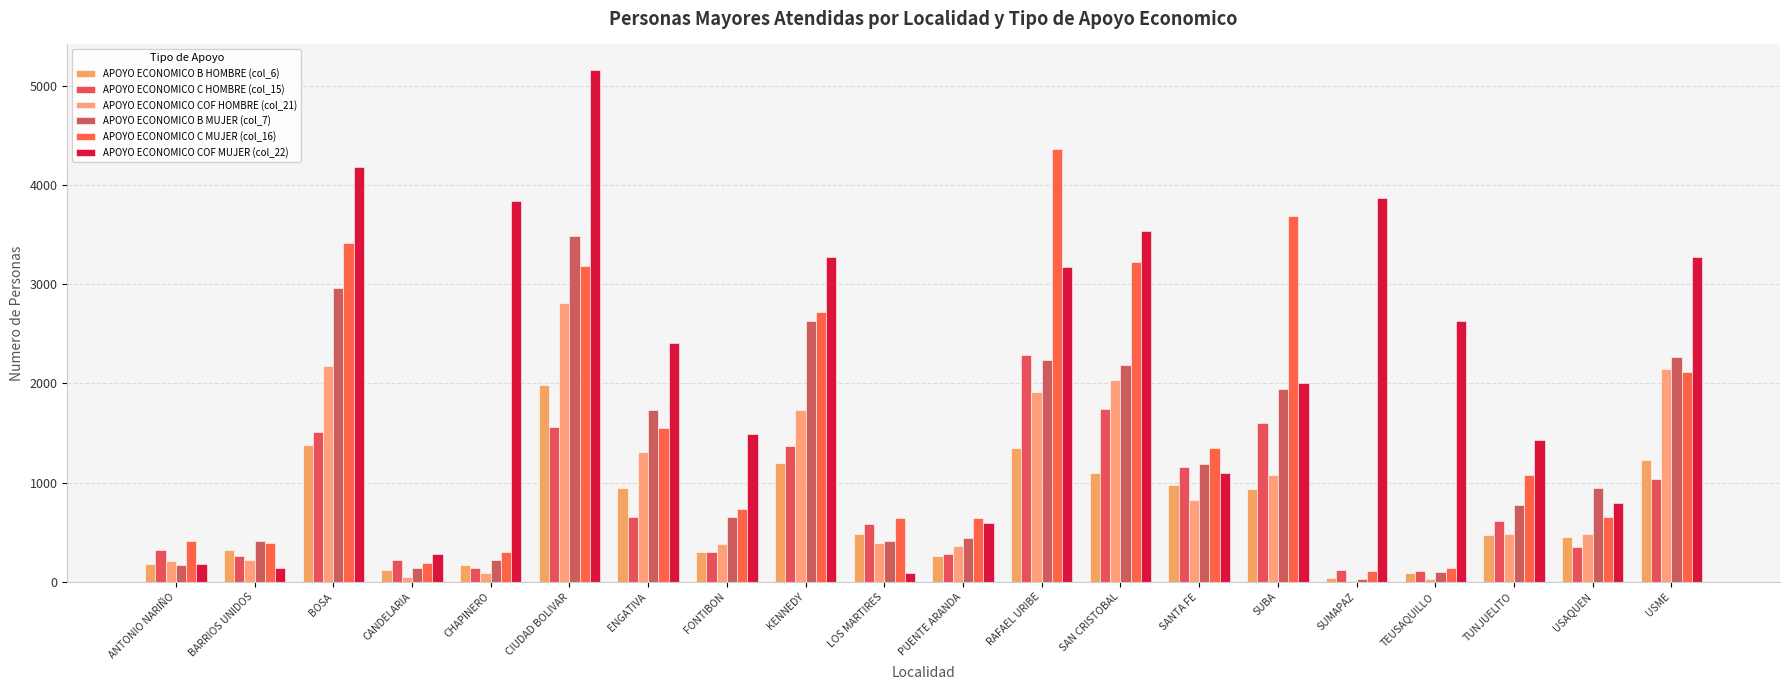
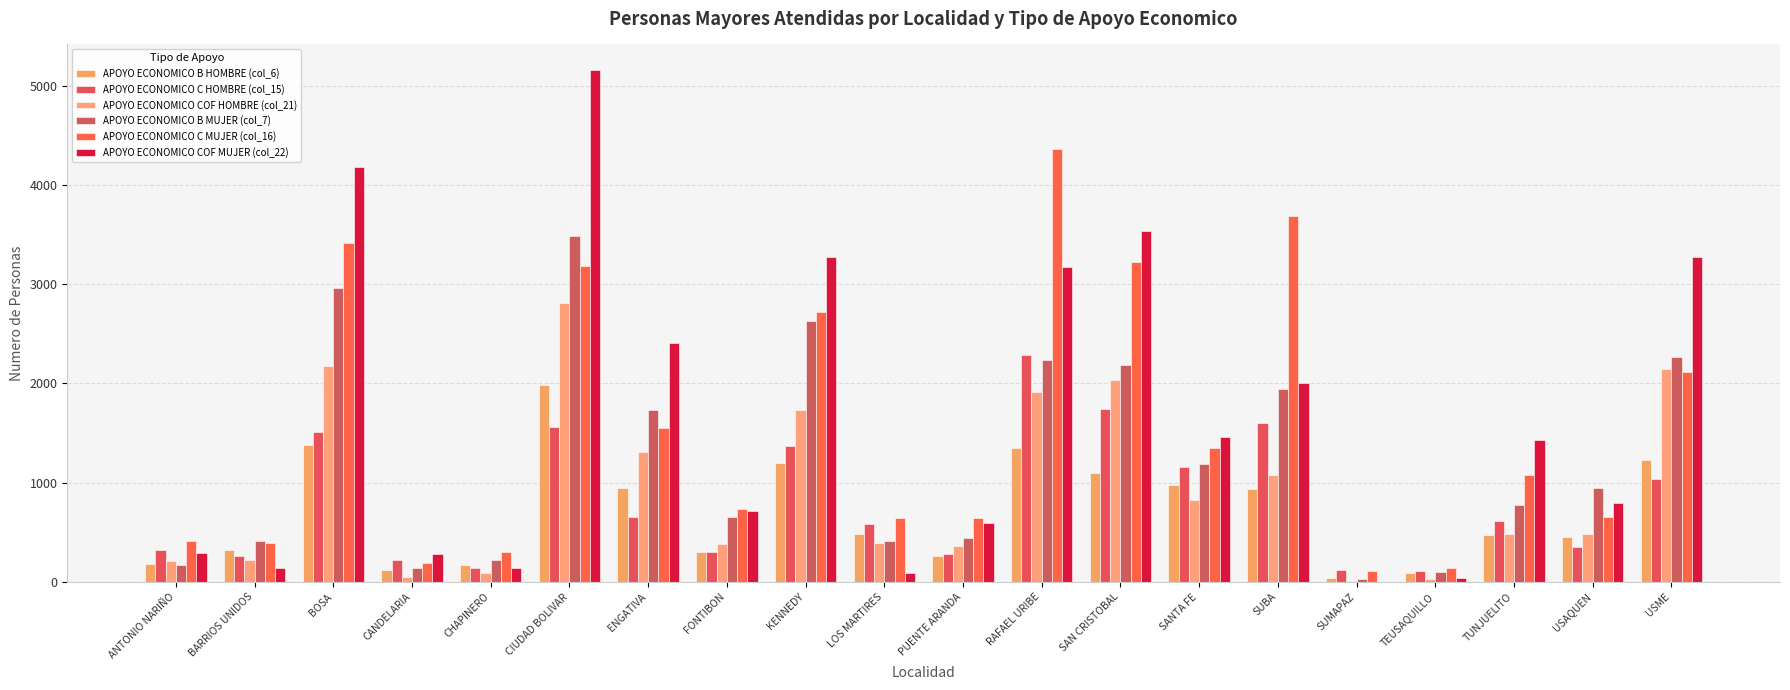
APOYO ECONOMICO COF MUJER (col_22), ANTONIO NARIÑO: 200 -> 300
APOYO ECONOMICO COF MUJER (col_22), CHAPINERO: 3800 -> 100
APOYO ECONOMICO COF MUJER (col_22), FONTIBON: 1500 -> 700
APOYO ECONOMICO COF MUJER (col_22), SANTA FE: 1100 -> 1500
APOYO ECONOMICO COF MUJER (col_22), SUMAPAZ: 3900 -> 0
APOYO ECONOMICO COF MUJER (col_22), TEUSAQUILLO: 2600 -> 0
